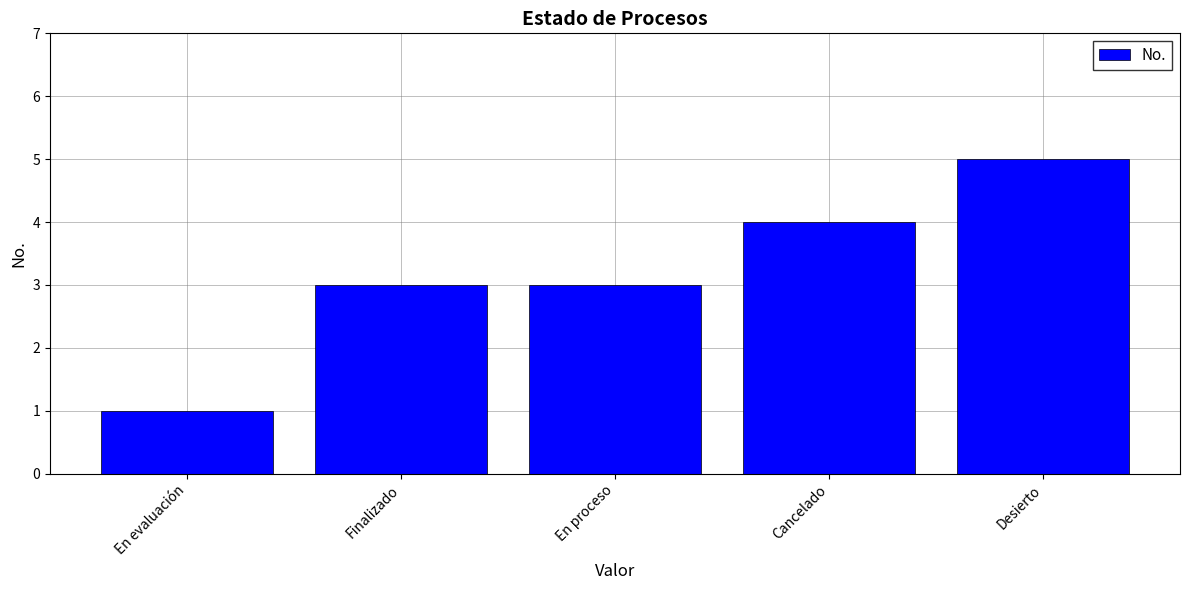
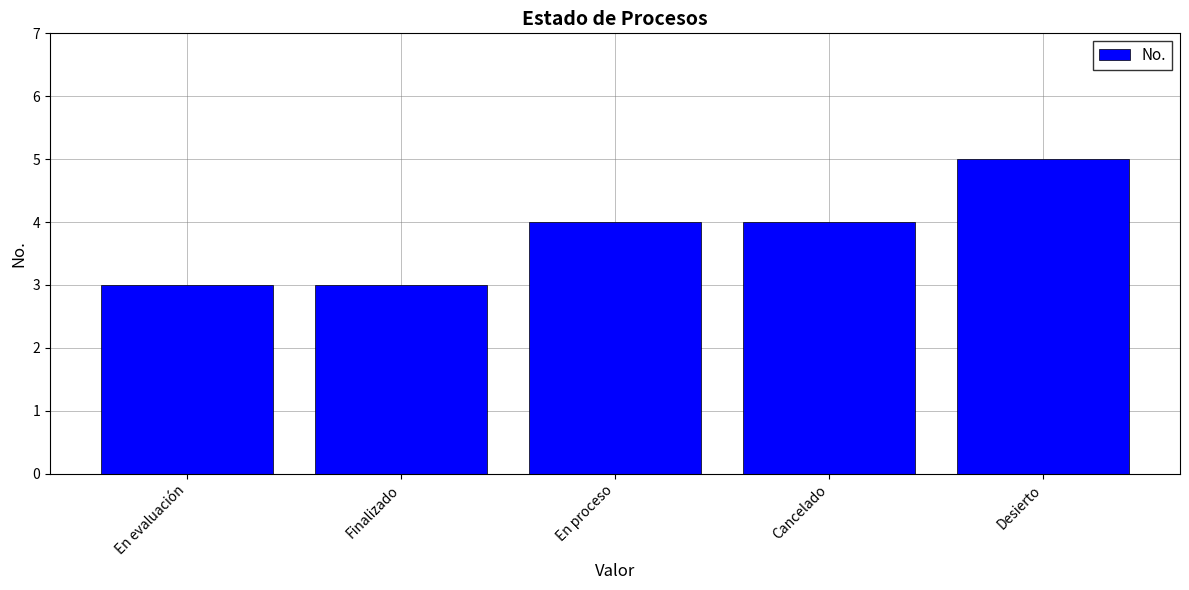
En evaluación: 1 -> 3
En proceso: 3 -> 4
